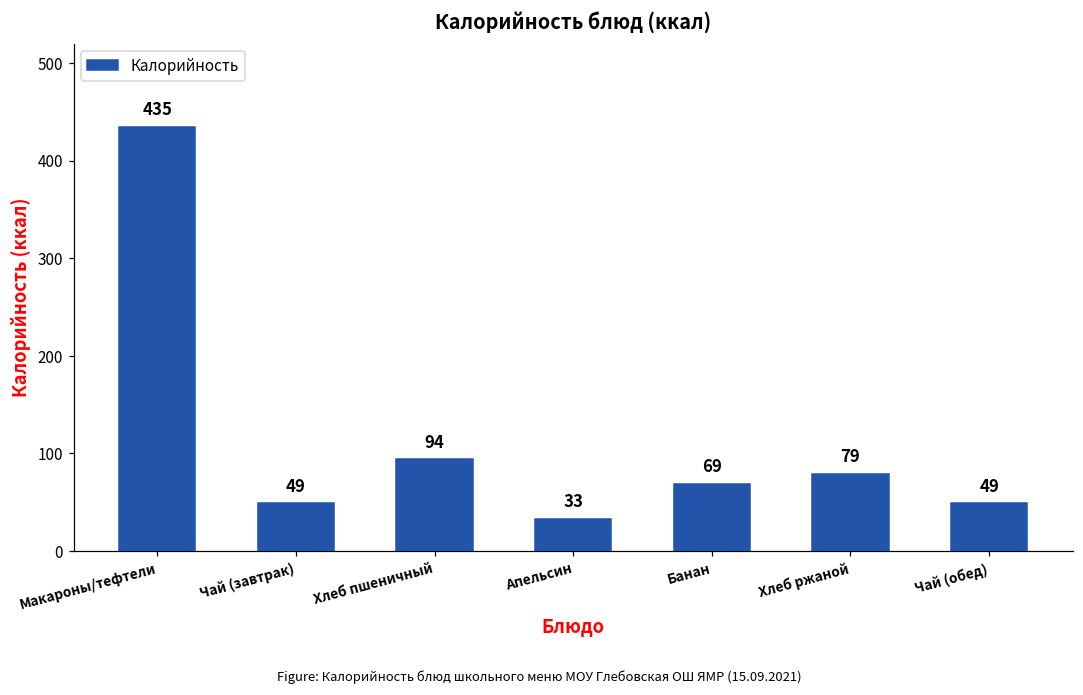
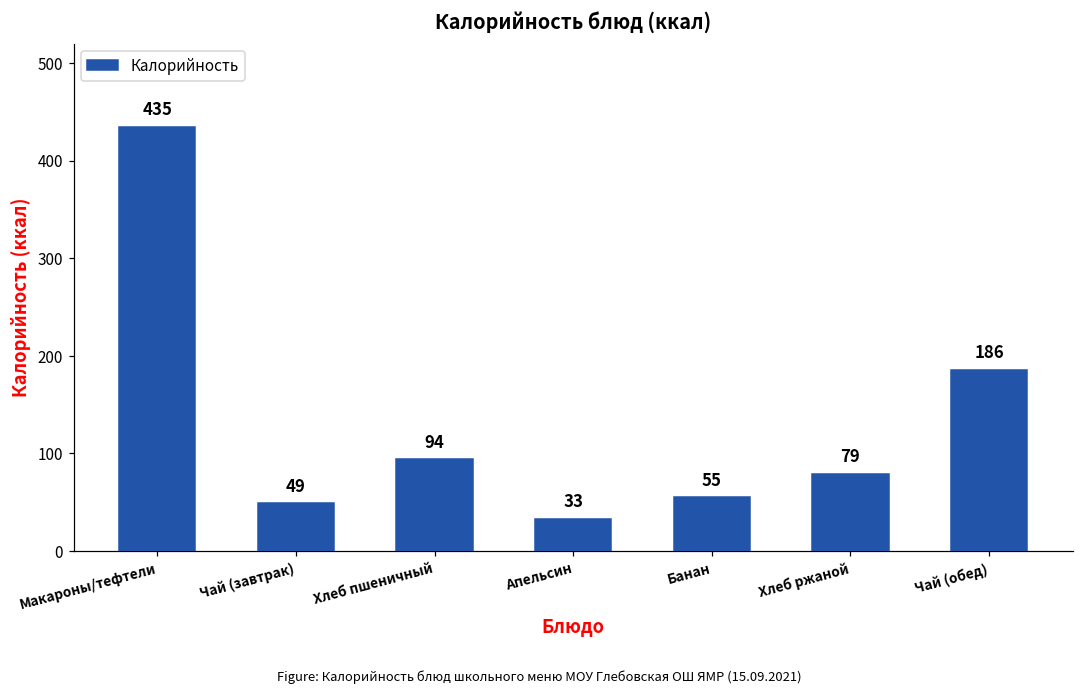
Банан: 69 -> 55
Чай (обед): 49 -> 186
